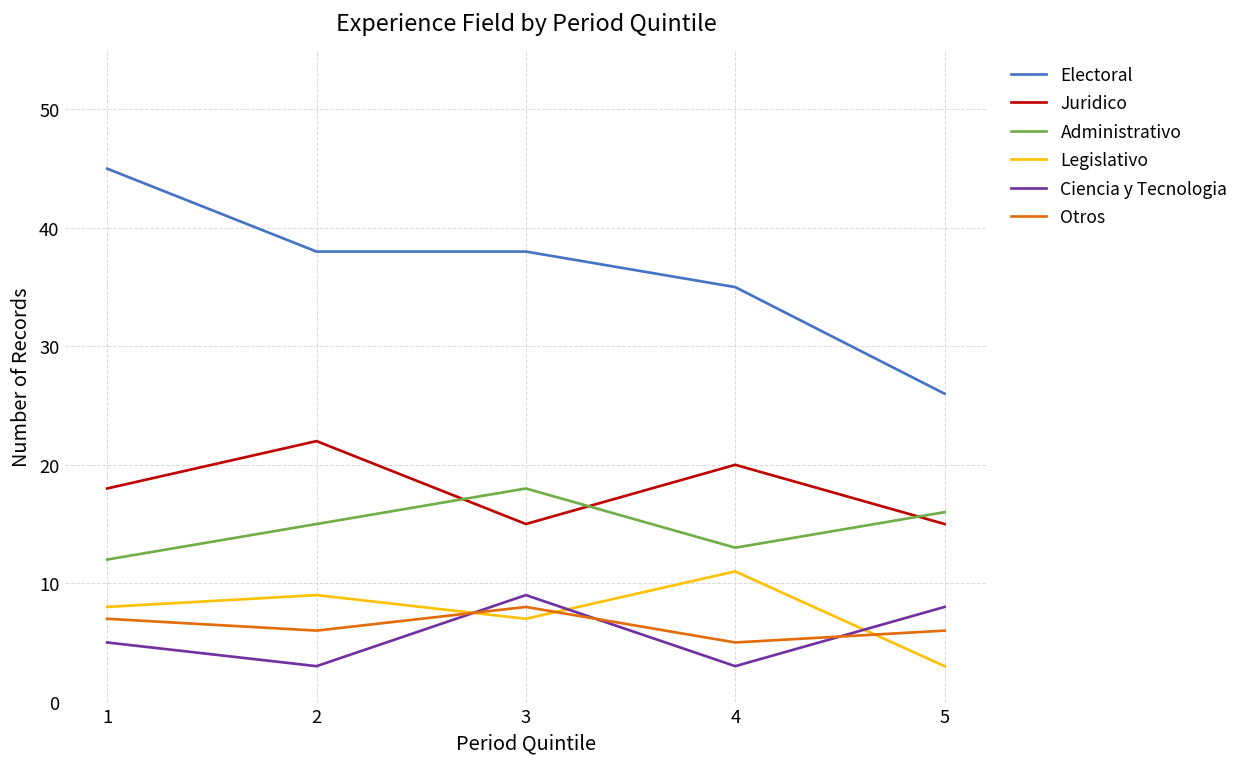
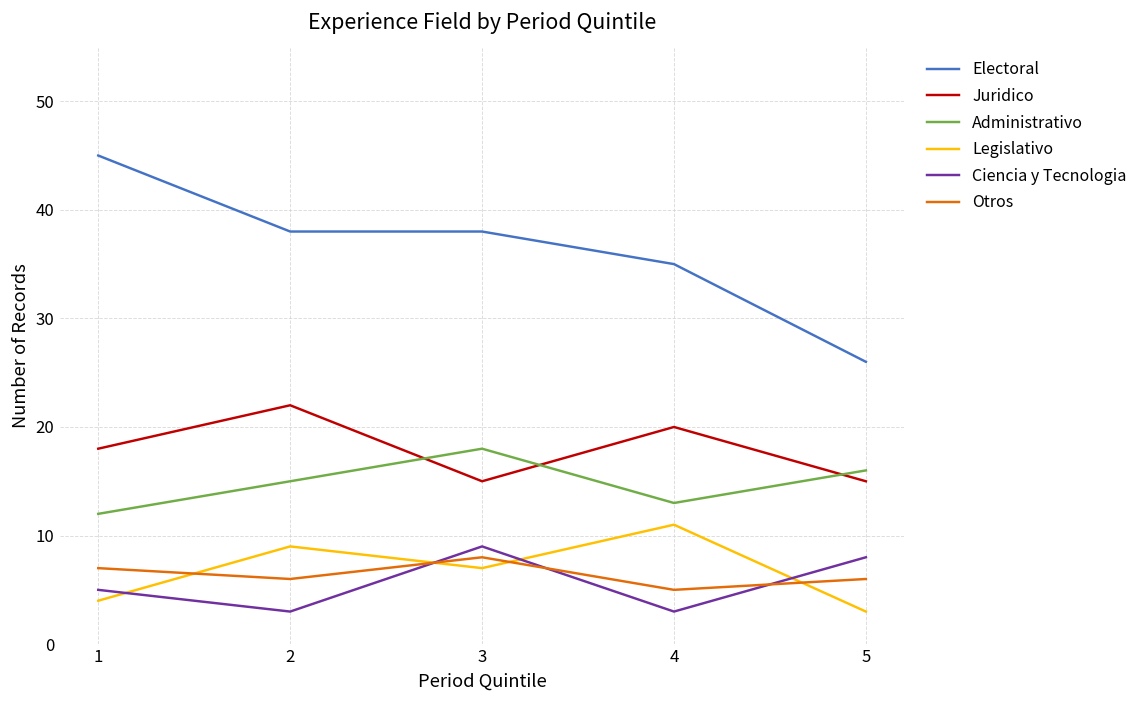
Legislativo, 1: 8 -> 4
